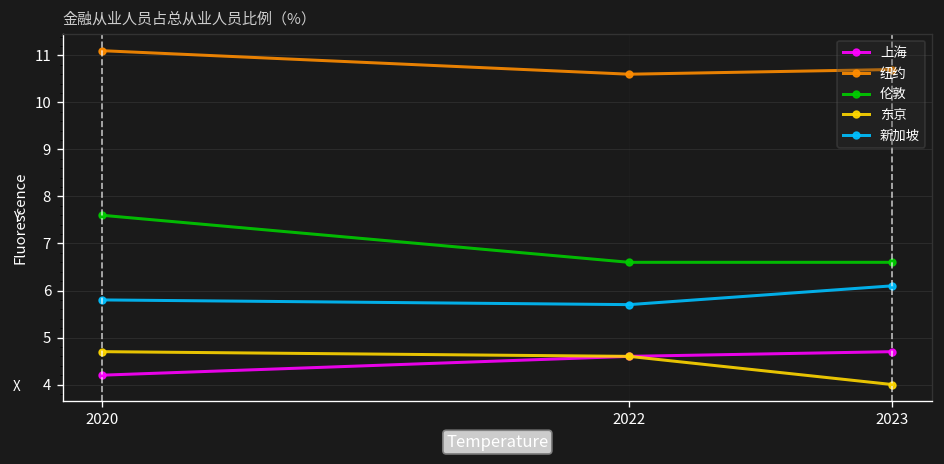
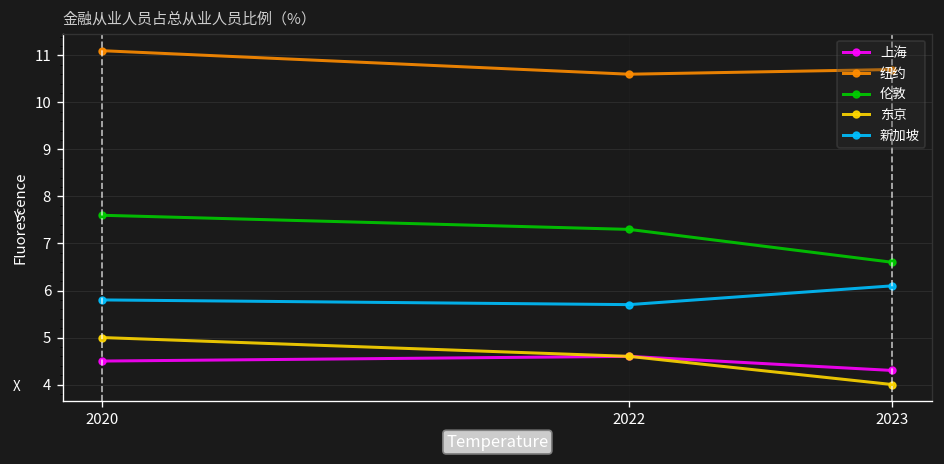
上海, 2020: 4.2 -> 4.5
东京, 2020: 4.7 -> 5.0
伦敦, 2022: 6.6 -> 7.3
上海, 2023: 4.7 -> 4.3
